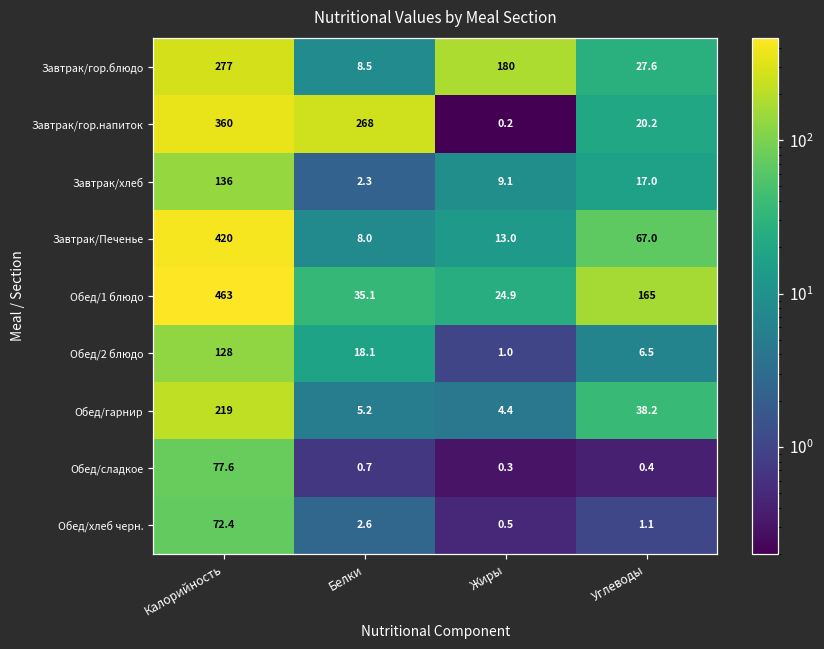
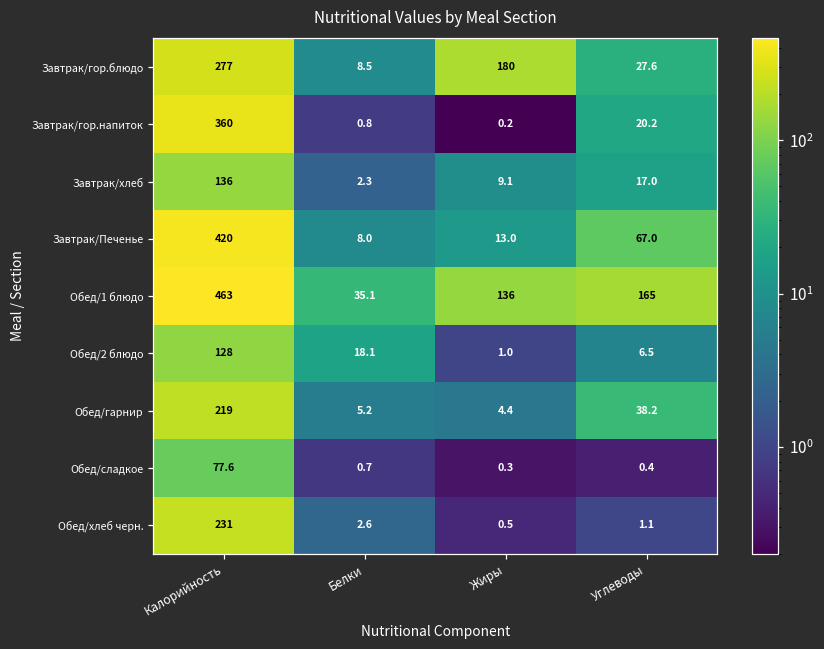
Завтрак/гор.напиток, Белки: 268 -> 0.8
Обед/1 блюдо, Жиры: 24.9 -> 136
Обед/хлеб черн., Калорийность: 72.4 -> 231
